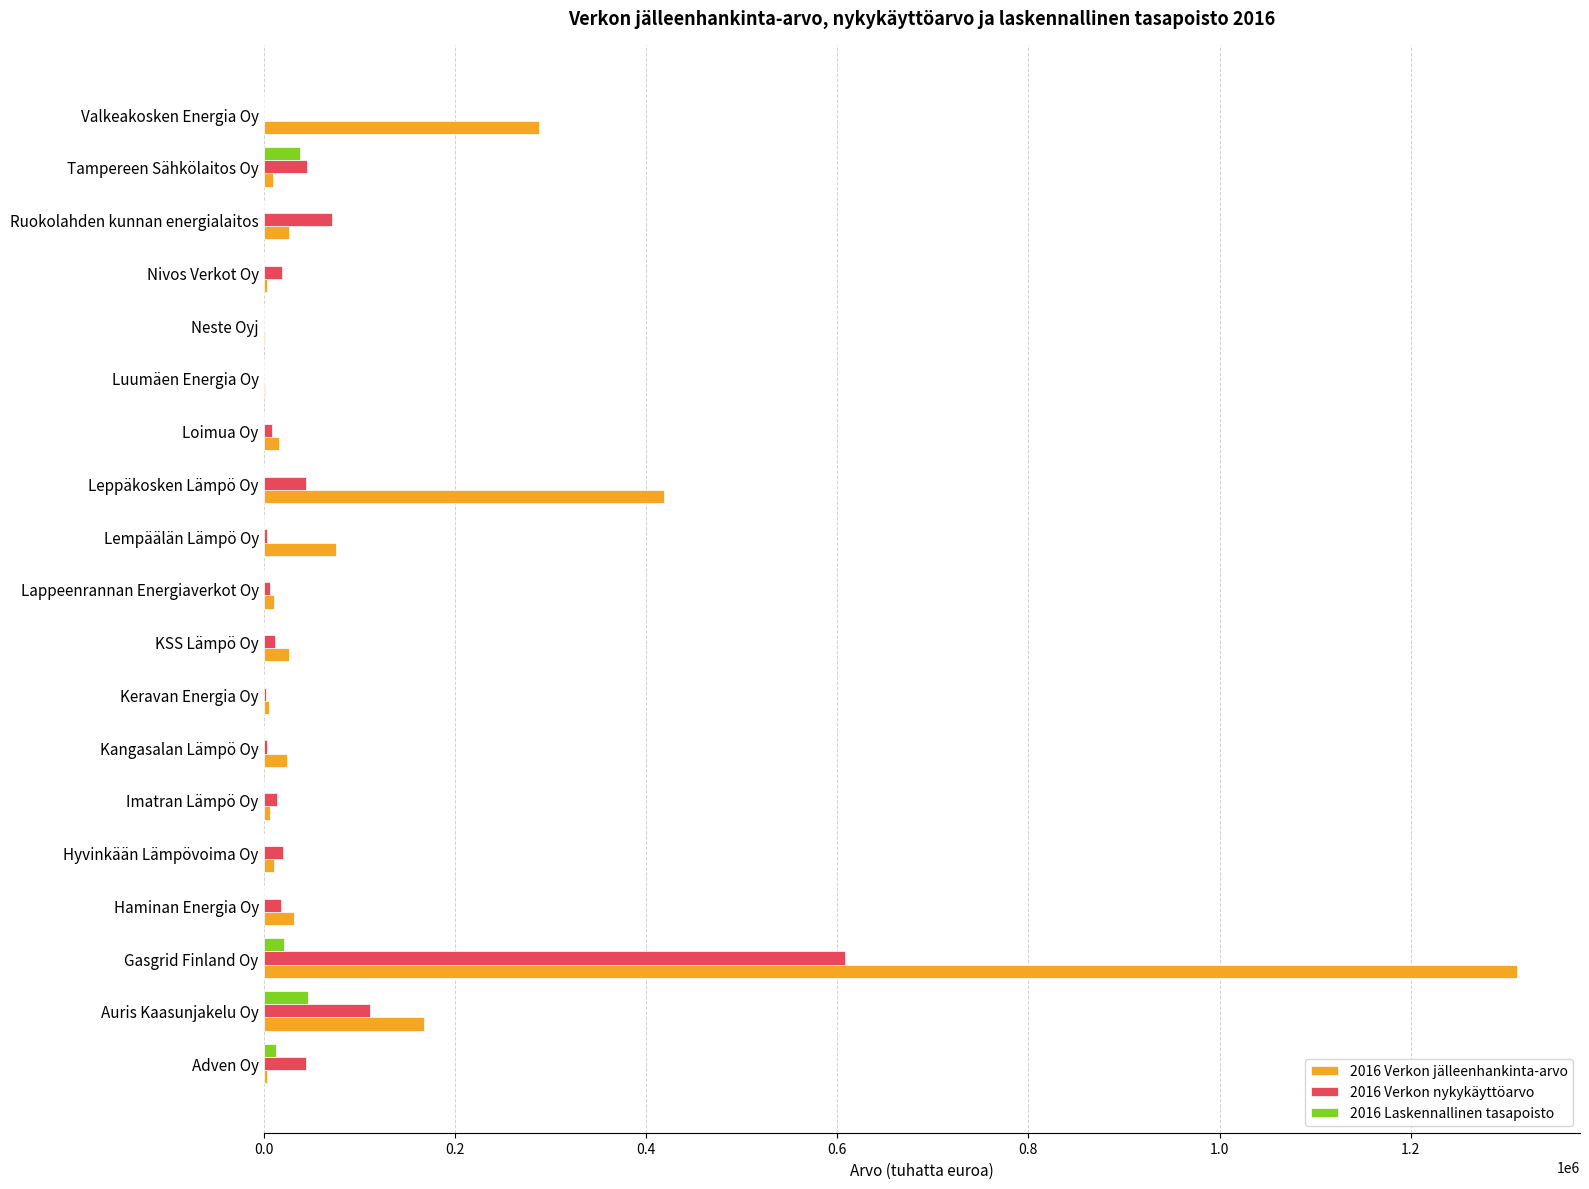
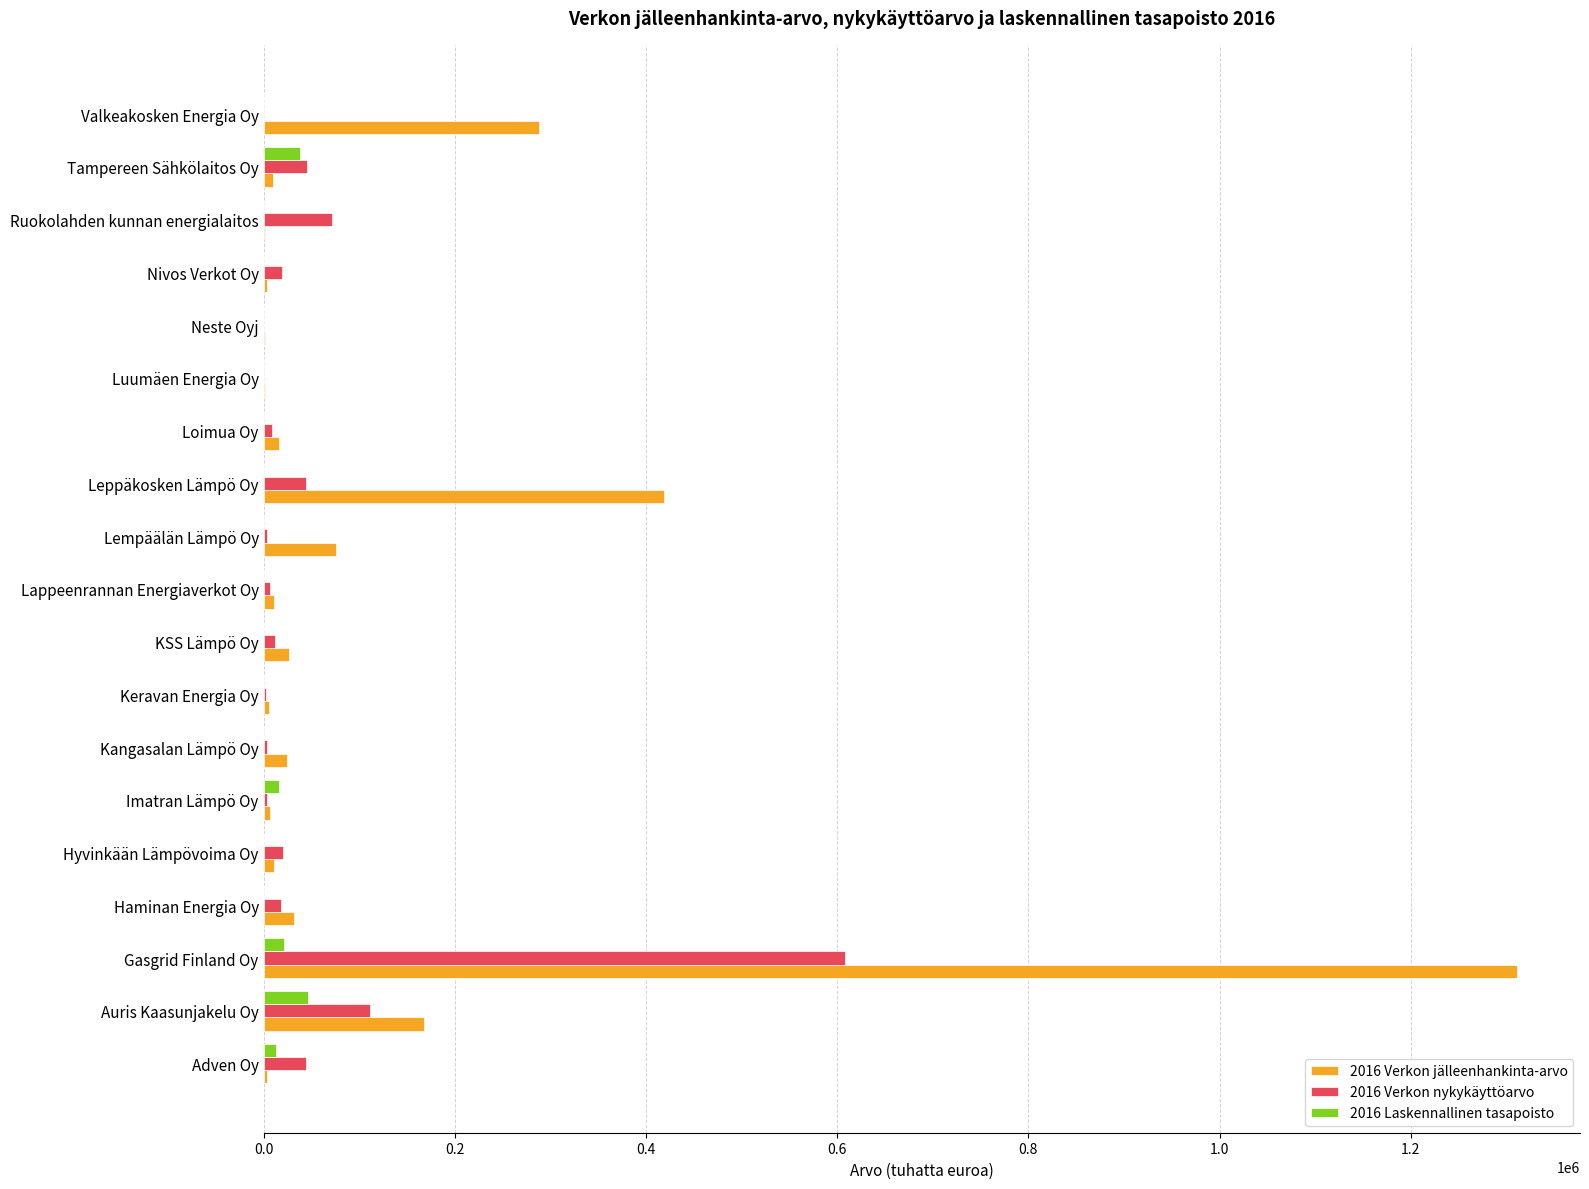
2016 Verkon jälleenhankinta-arvo, Ruokolahden kunnan energialaitos: 30000 -> 0
2016 Laskennallinen tasapoisto, Imatran Lämpö Oy: 0 -> 20000
2016 Verkon nykykäyttöarvo, Imatran Lämpö Oy: 10000 -> 0
